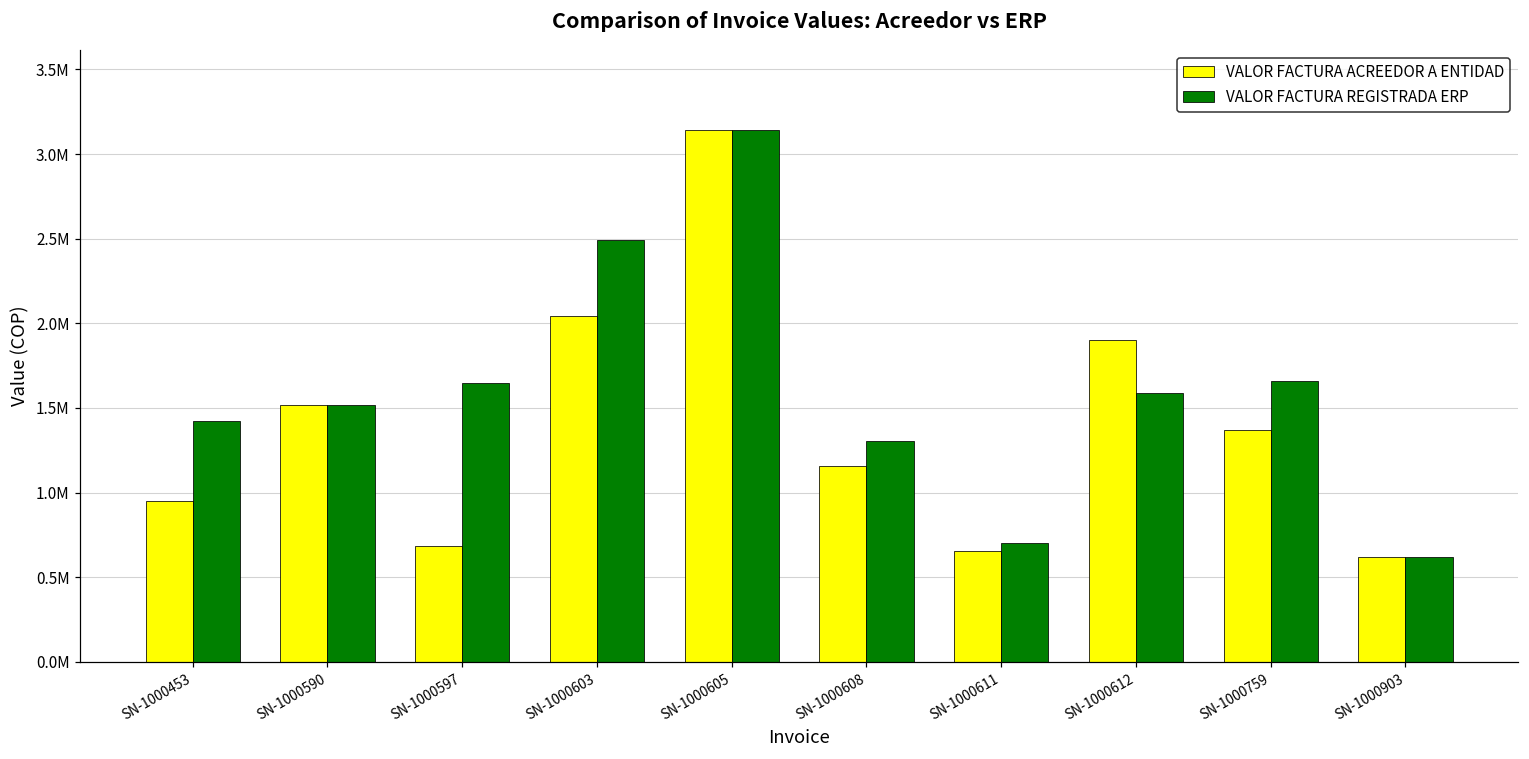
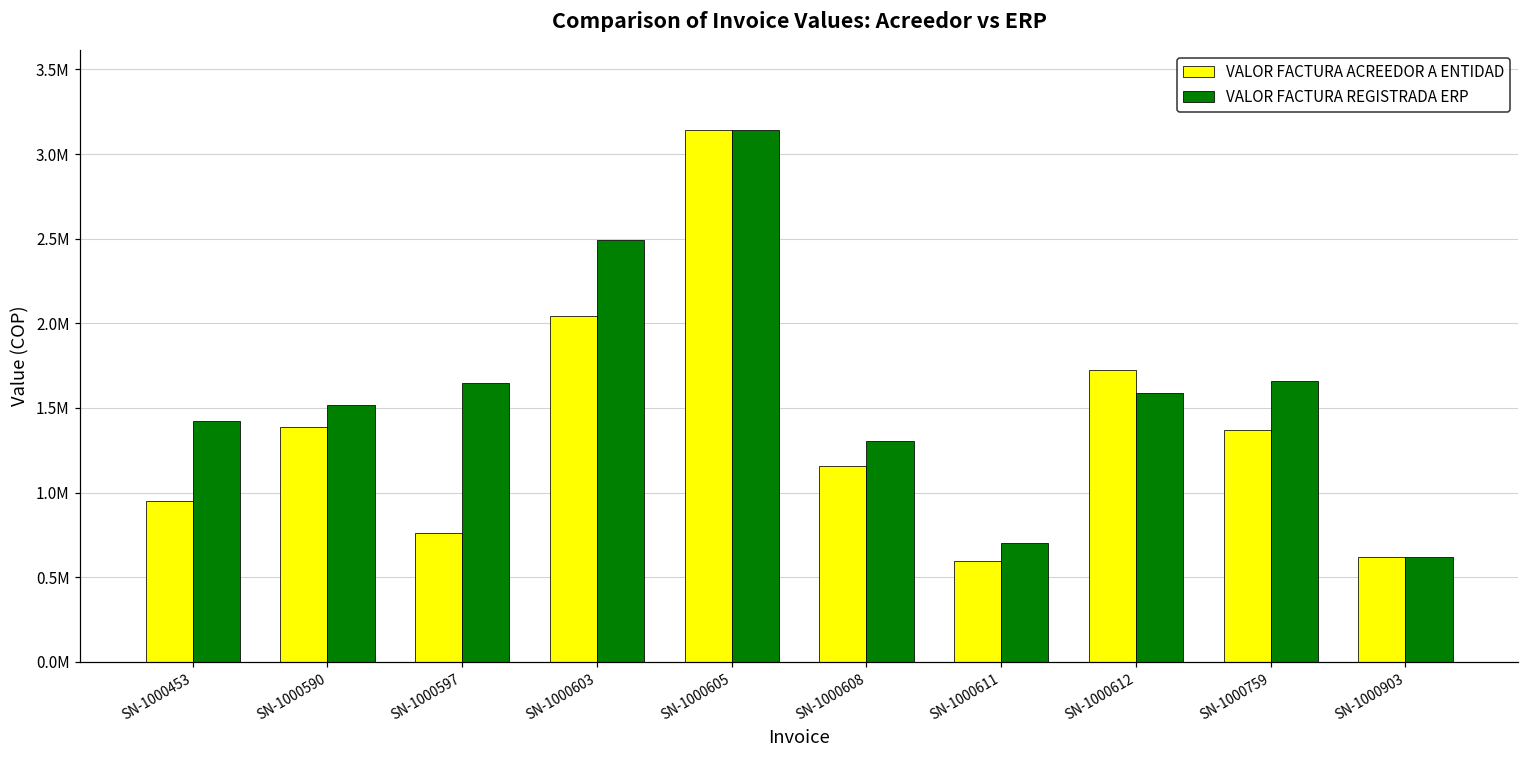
VALOR FACTURA ACREEDOR A ENTIDAD, SN-1000590: 1520000 -> 1380000
VALOR FACTURA ACREEDOR A ENTIDAD, SN-1000597: 690000 -> 760000
VALOR FACTURA ACREEDOR A ENTIDAD, SN-1000611: 660000 -> 590000
VALOR FACTURA ACREEDOR A ENTIDAD, SN-1000612: 1900000 -> 1720000
